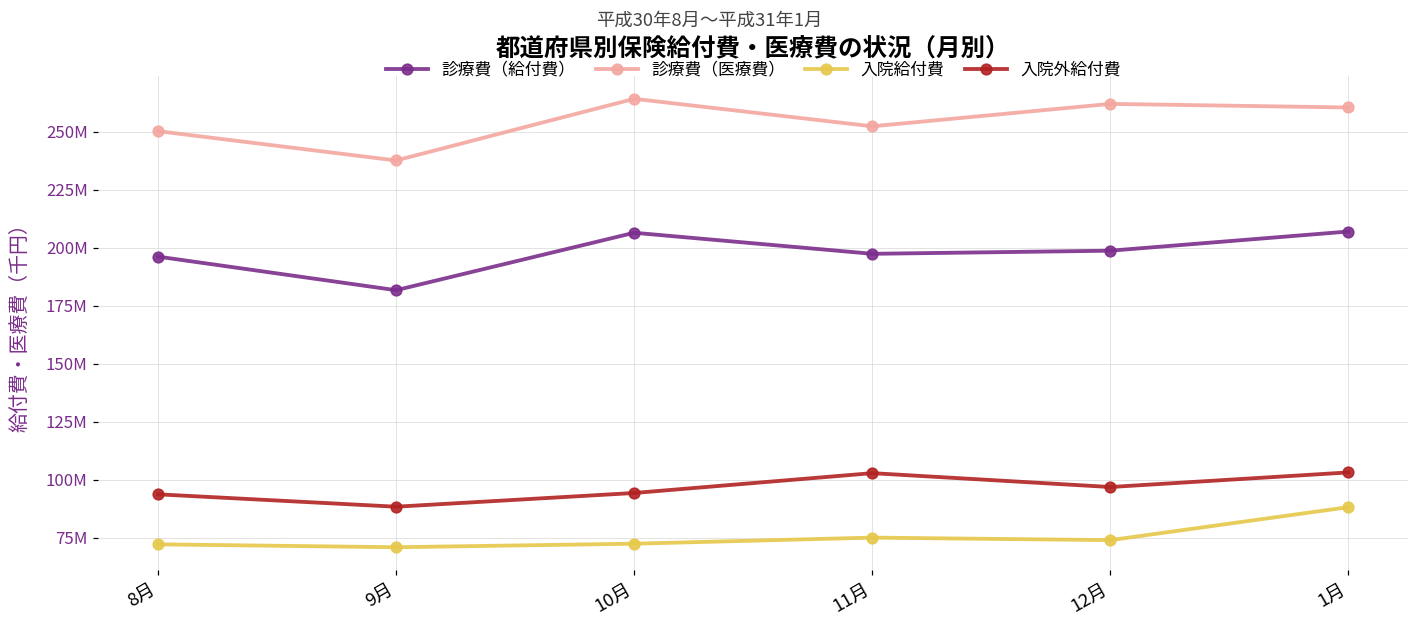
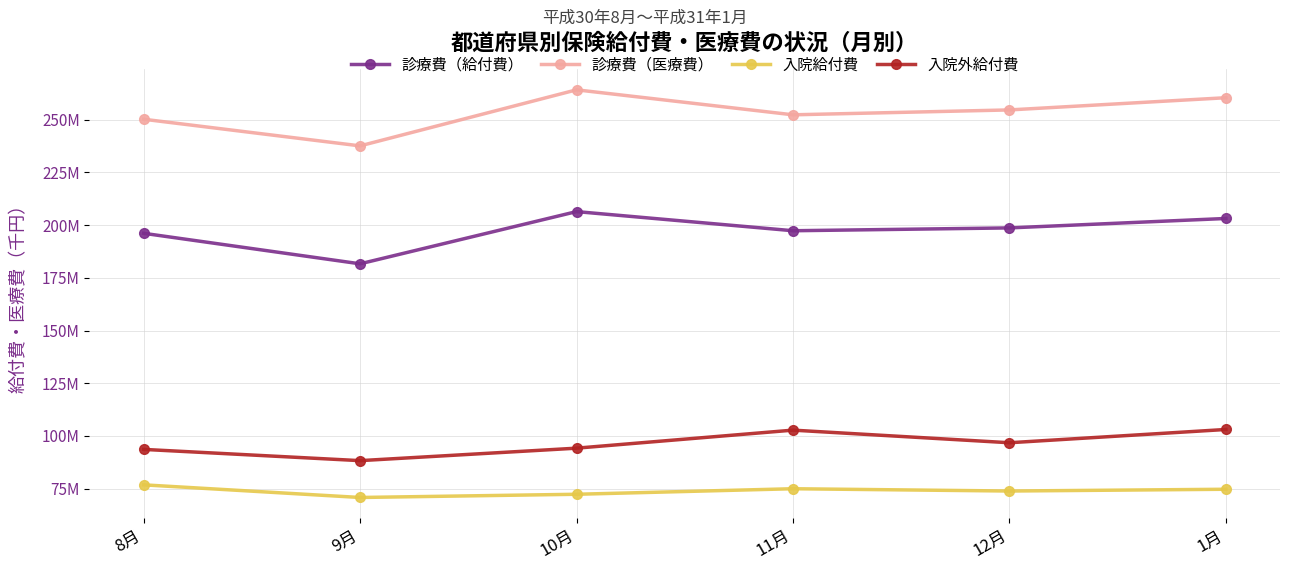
入院給付費, 8月: 72000000 -> 77000000
診療費（医療費）, 12月: 262000000 -> 255000000
診療費（給付費）, 1月: 207000000 -> 203000000
入院給付費, 1月: 88000000 -> 75000000
